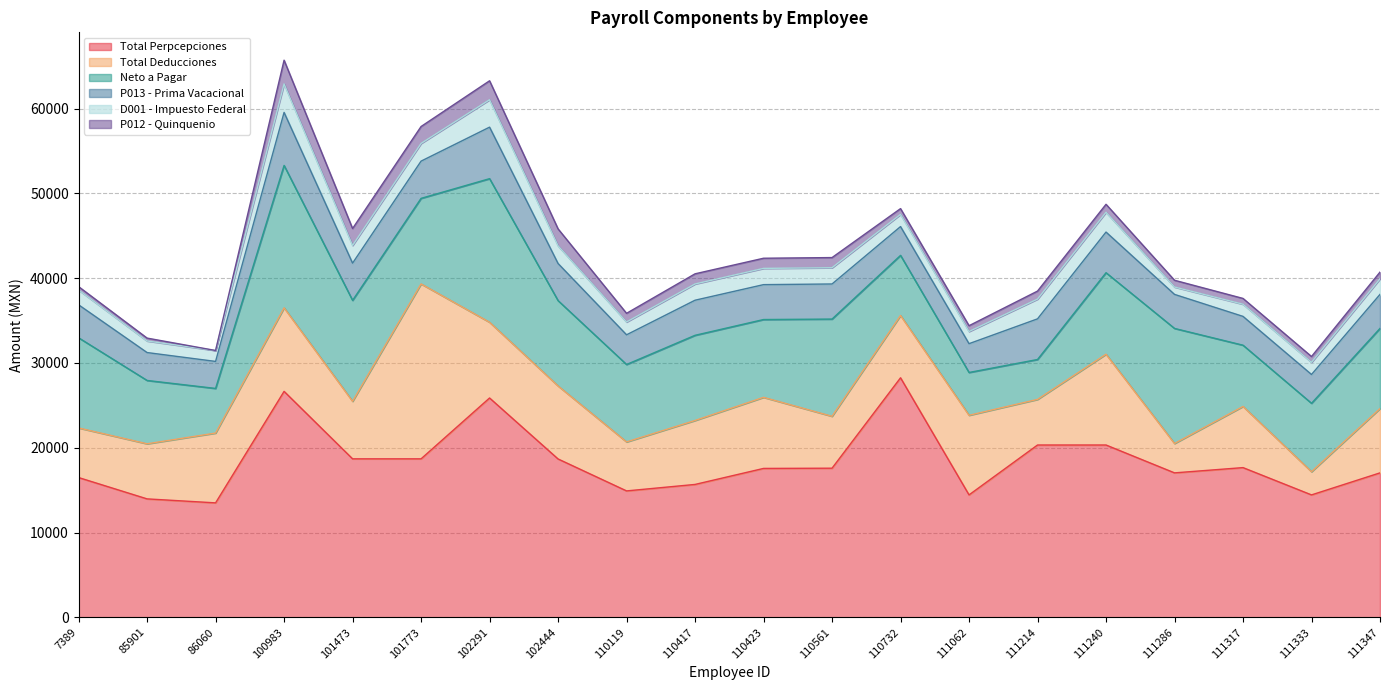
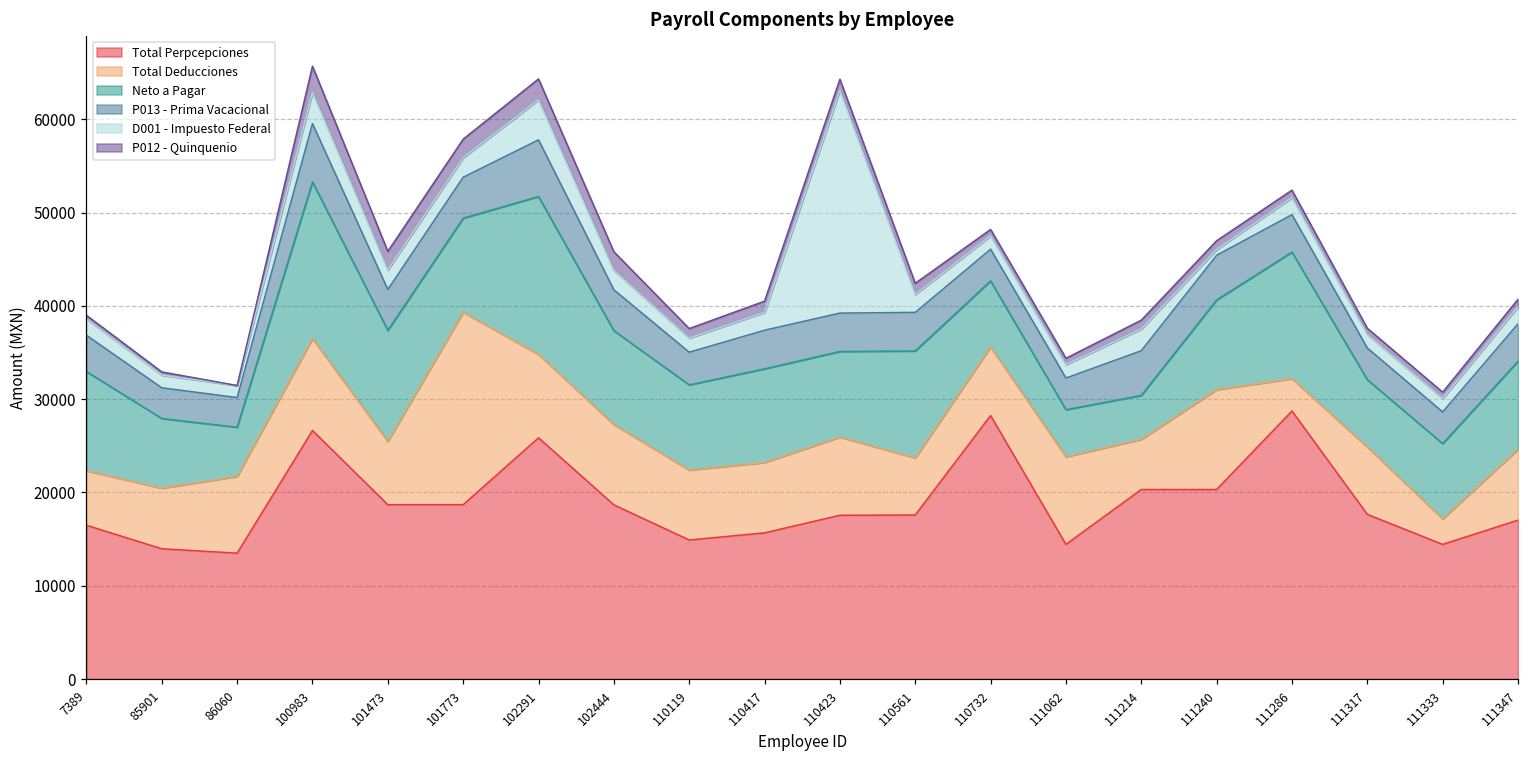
D001 - Impuesto Federal, 102291: 3000 -> 4000
Total Deducciones, 110119: 6000 -> 7000
D001 - Impuesto Federal, 110423: 2000 -> 24000
D001 - Impuesto Federal, 111240: 2000 -> 1000
Total Perpcepciones, 111286: 17000 -> 29000
D001 - Impuesto Federal, 111286: 1000 -> 2000
